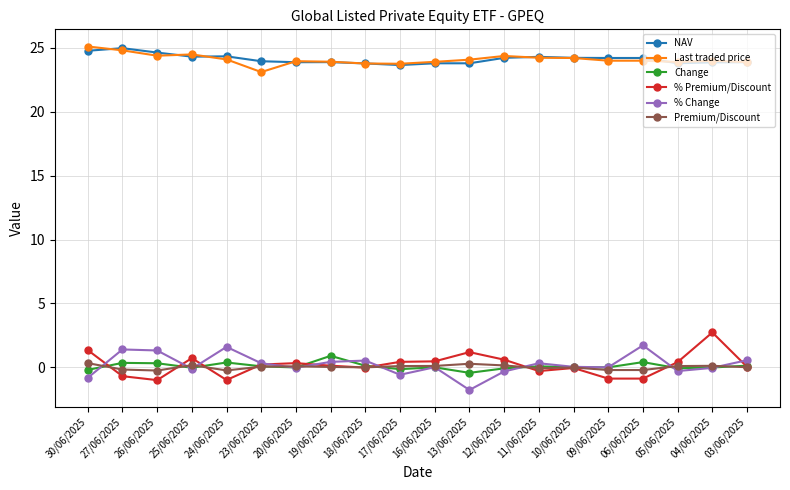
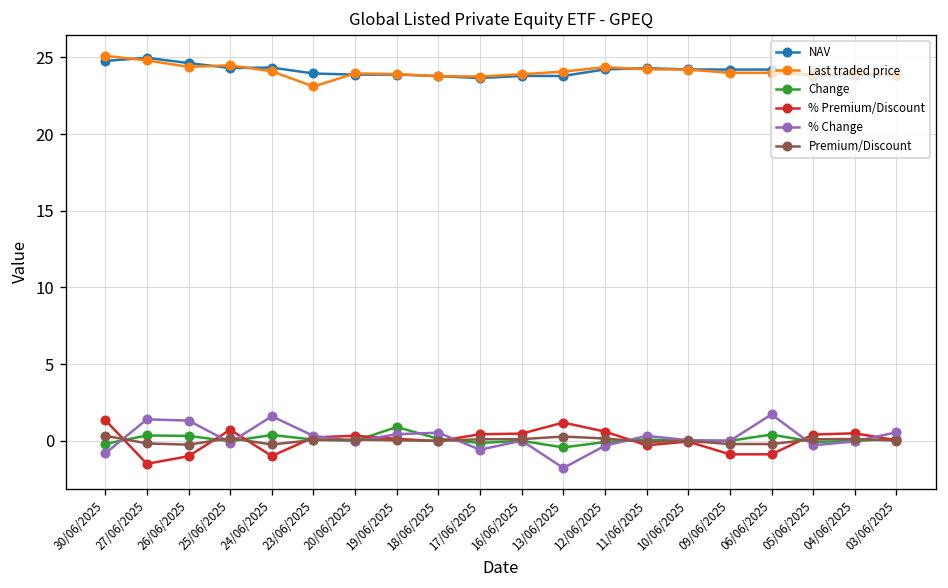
% Premium/Discount, 27/06/2025: -0.7 -> -1.5
% Premium/Discount, 04/06/2025: 2.7 -> 0.5
